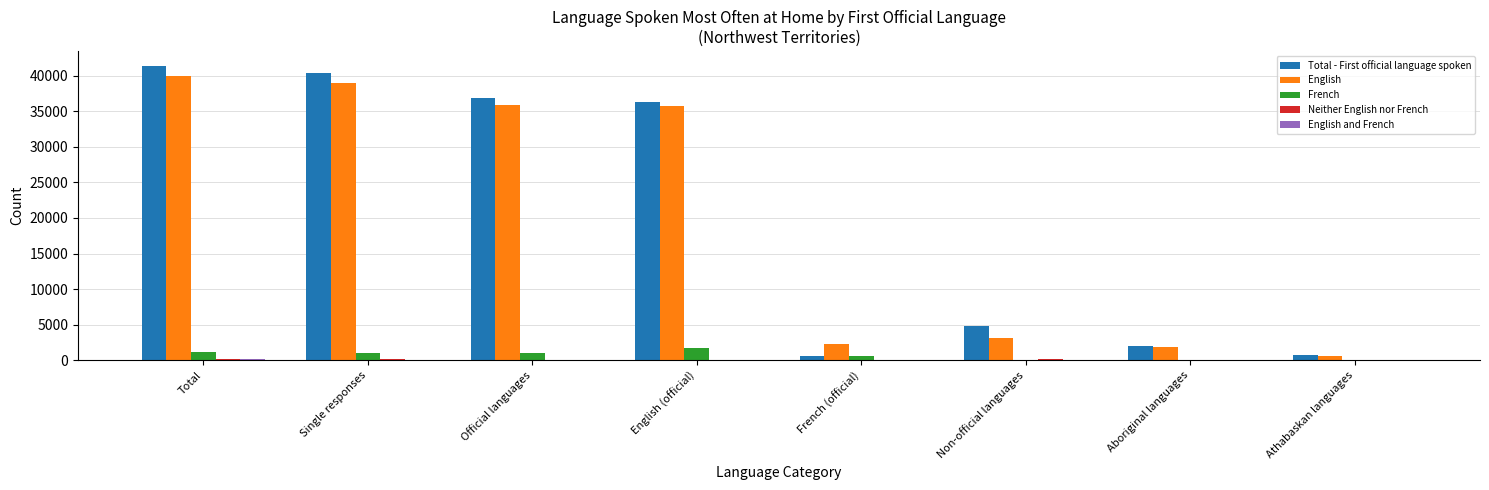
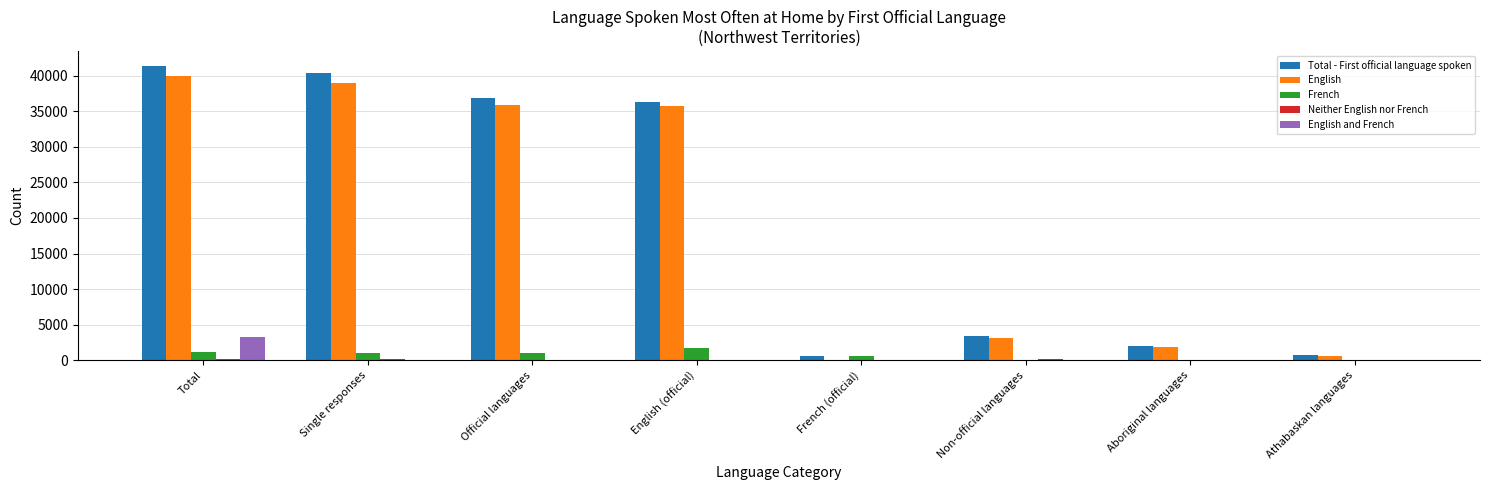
English and French, Total: 0 -> 3000
English, French (official): 2000 -> 0
Total - First official language spoken, Non-official languages: 5000 -> 3000
